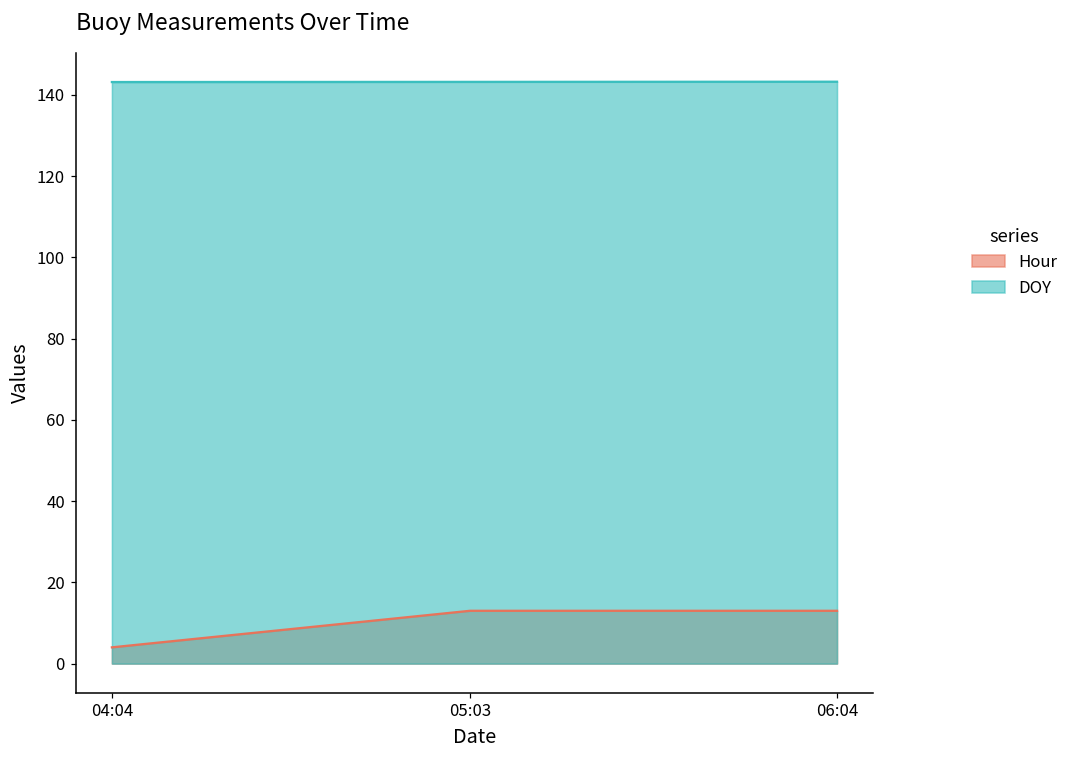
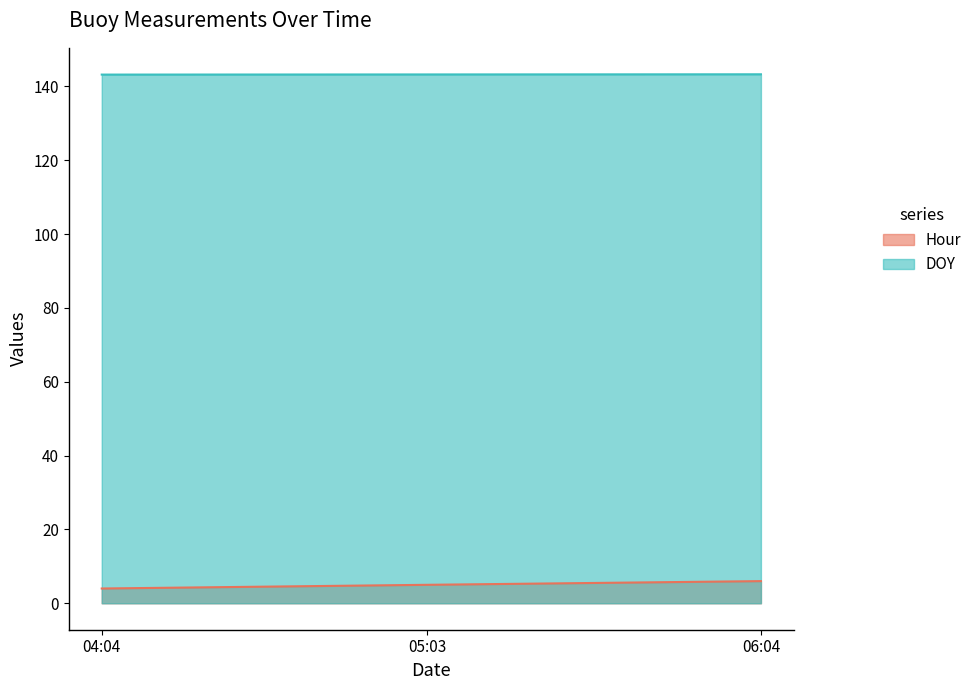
Hour, 05:03: 13 -> 5
Hour, 06:04: 13 -> 6
